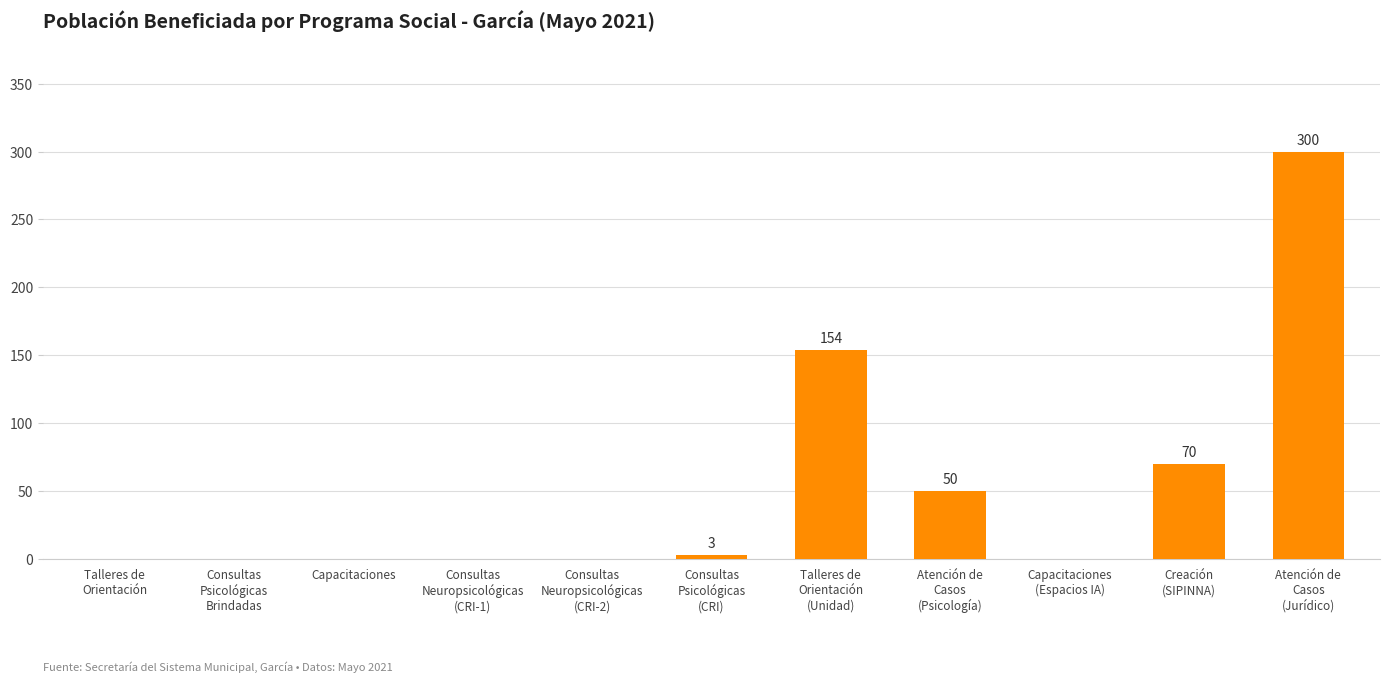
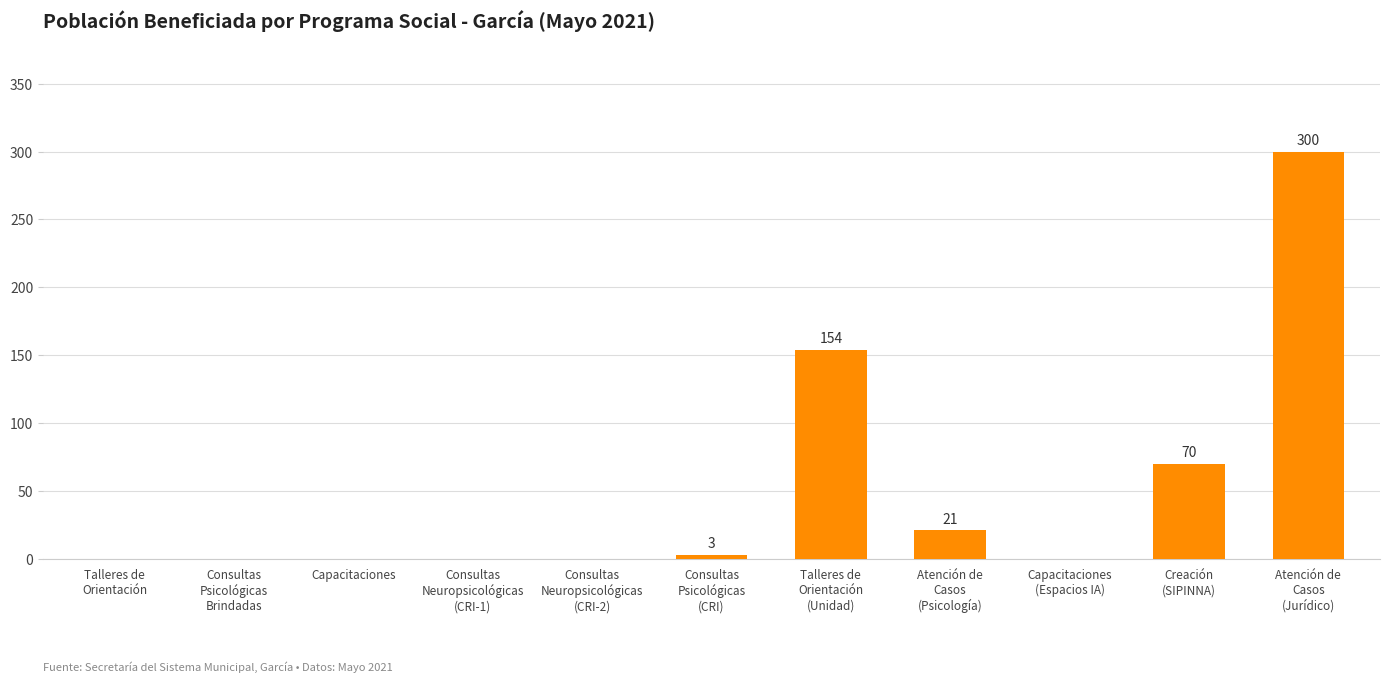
Atención de Casos (Psicología): 50 -> 21
